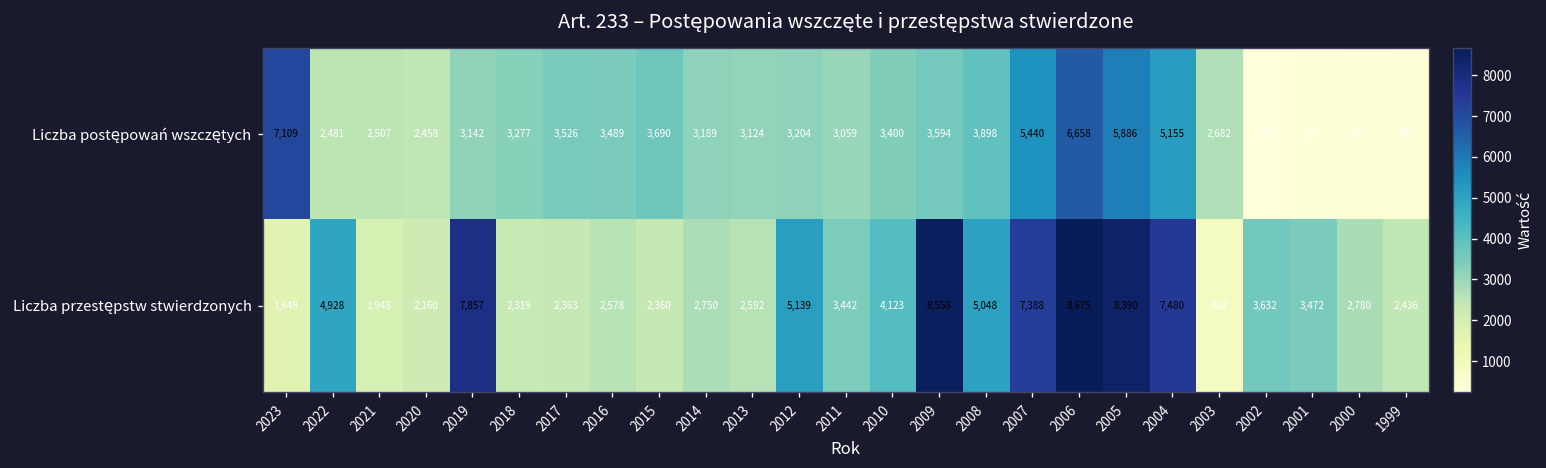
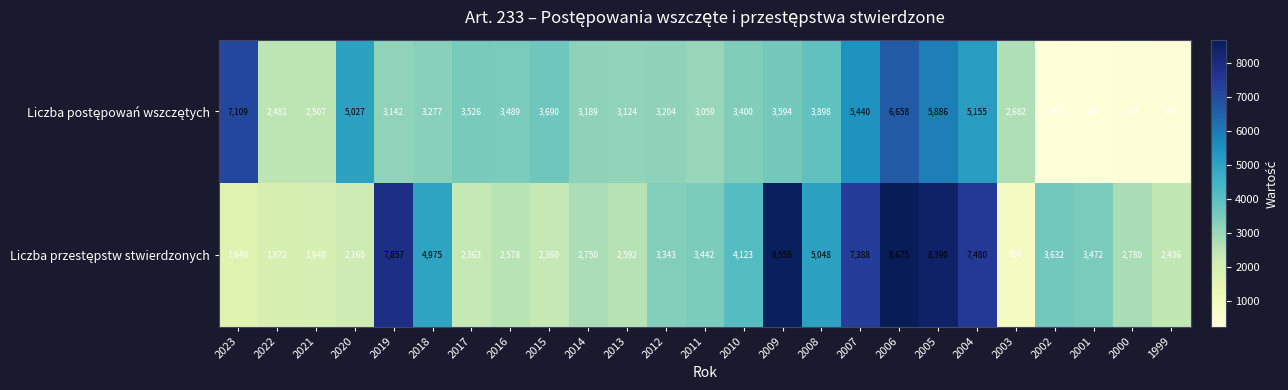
Liczba postępowań wszczętych, 2020: 2,458 -> 5,027
Liczba przestępstw stwierdzonych, 2022: 4,928 -> 1,872
Liczba przestępstw stwierdzonych, 2018: 2,319 -> 4,975
Liczba przestępstw stwierdzonych, 2012: 5,139 -> 3,343
